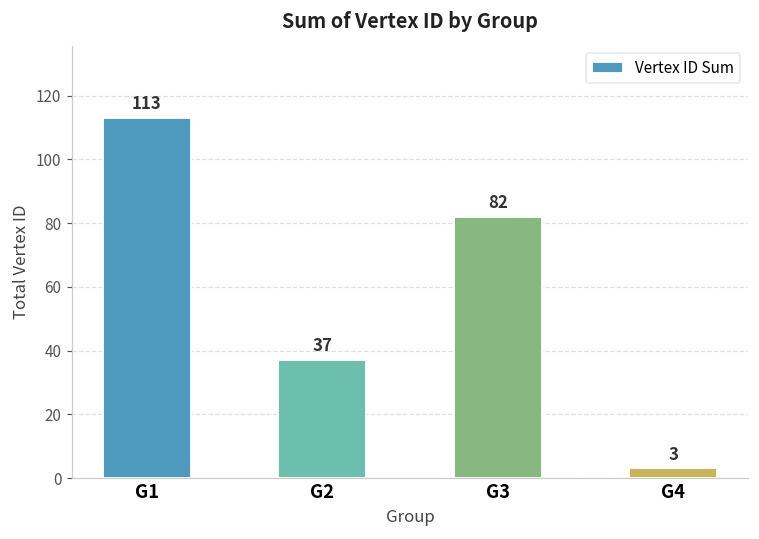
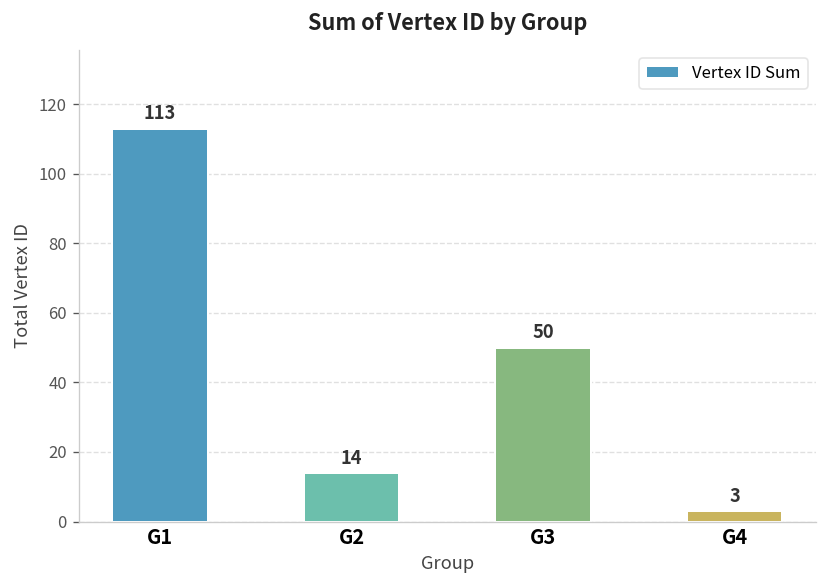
G2: 37 -> 14
G3: 82 -> 50
